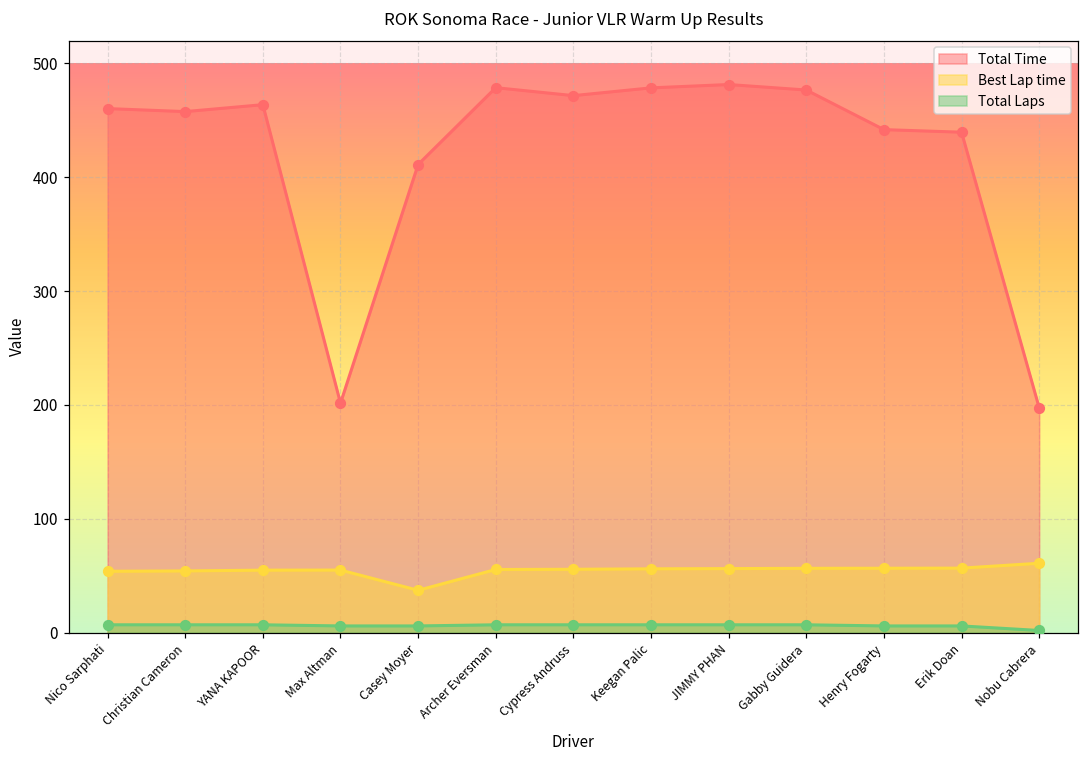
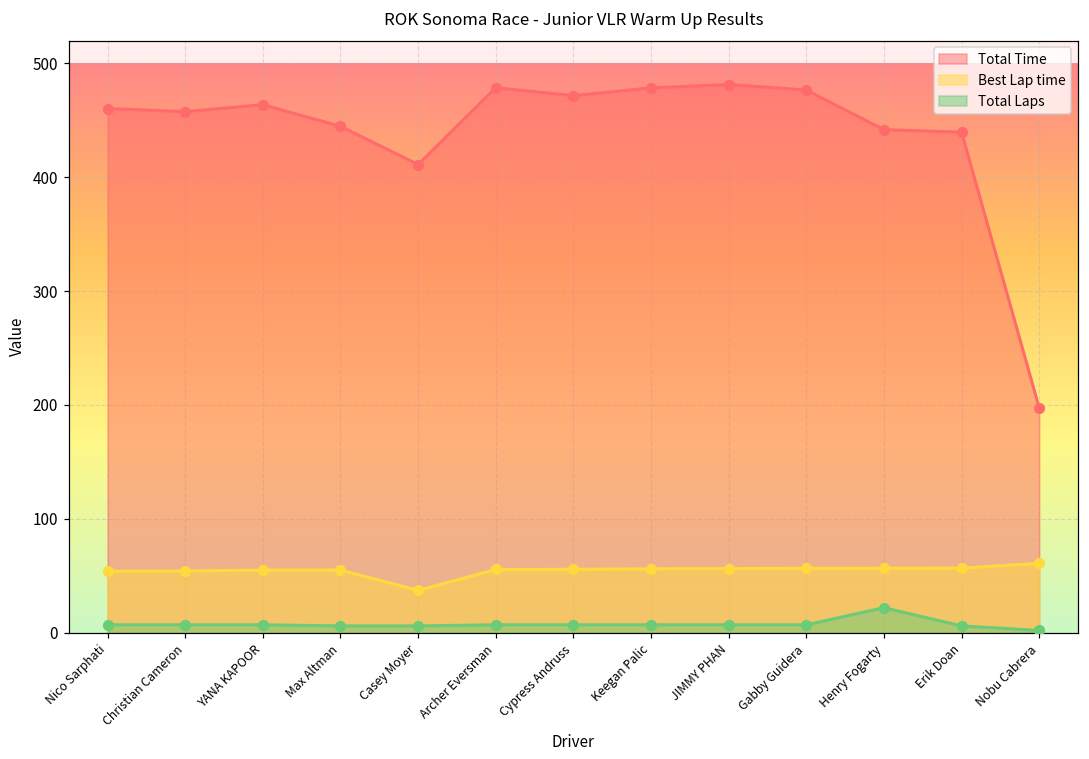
Total Time, Max Altman: 202 -> 445
Total Laps, Henry Fogarty: 6 -> 22
